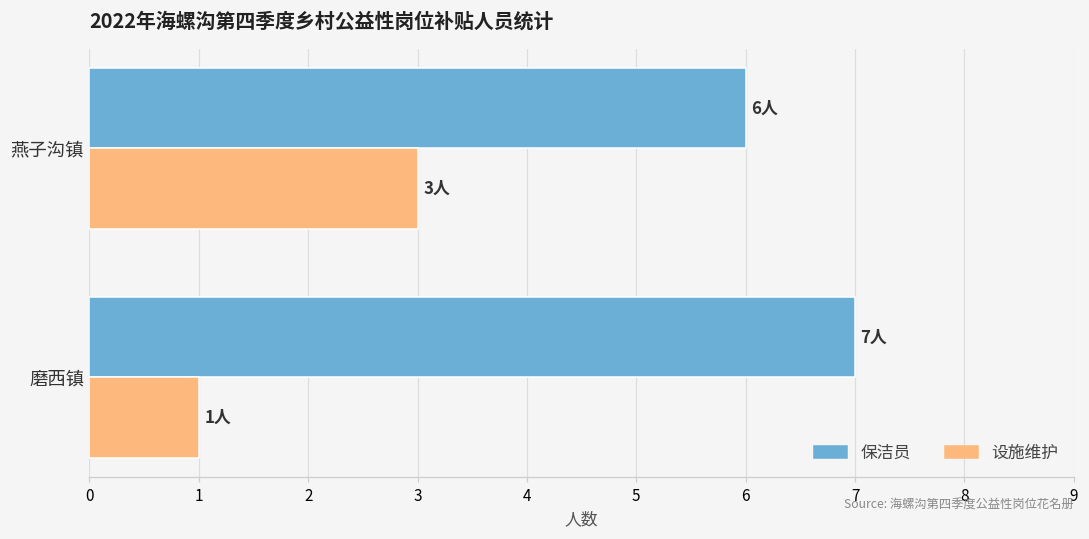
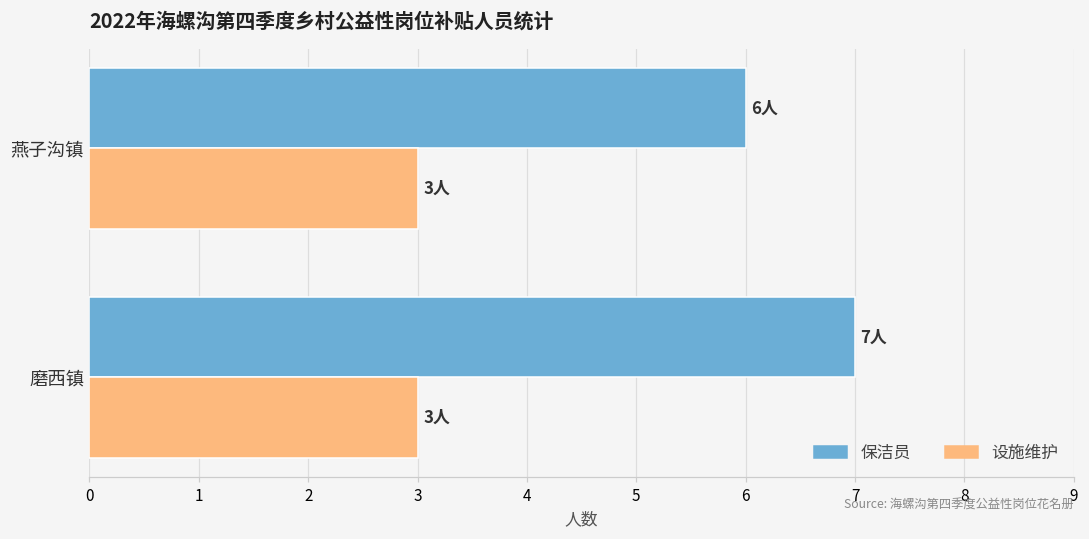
设施维护, 磨西镇: 1人 -> 3人
